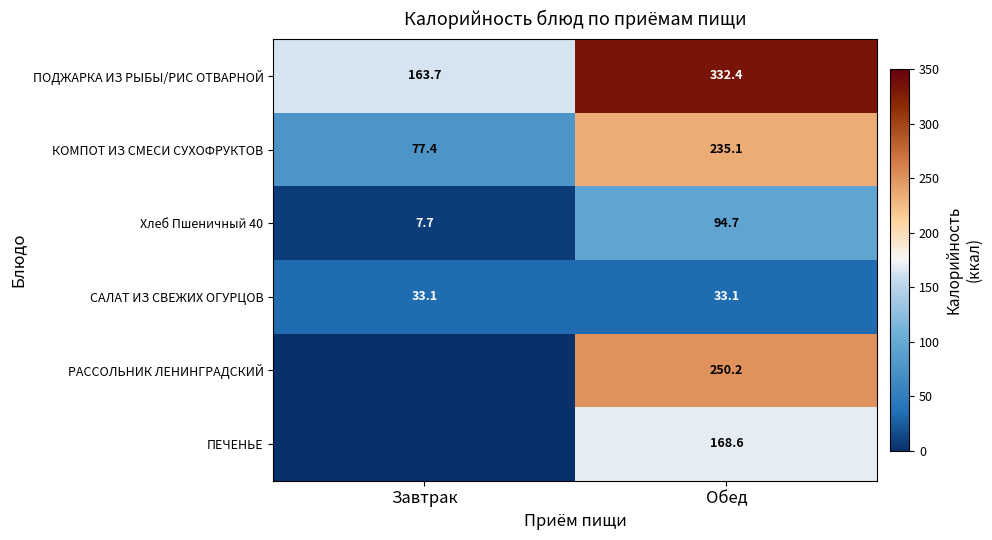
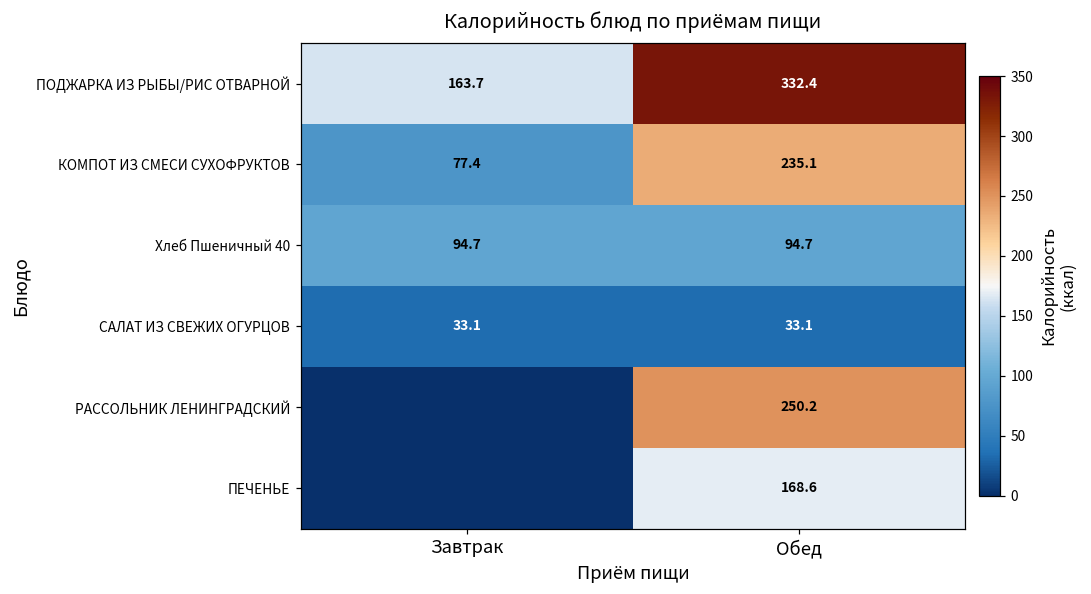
Хлеб Пшеничный 40, Завтрак: 7.7 -> 94.7
